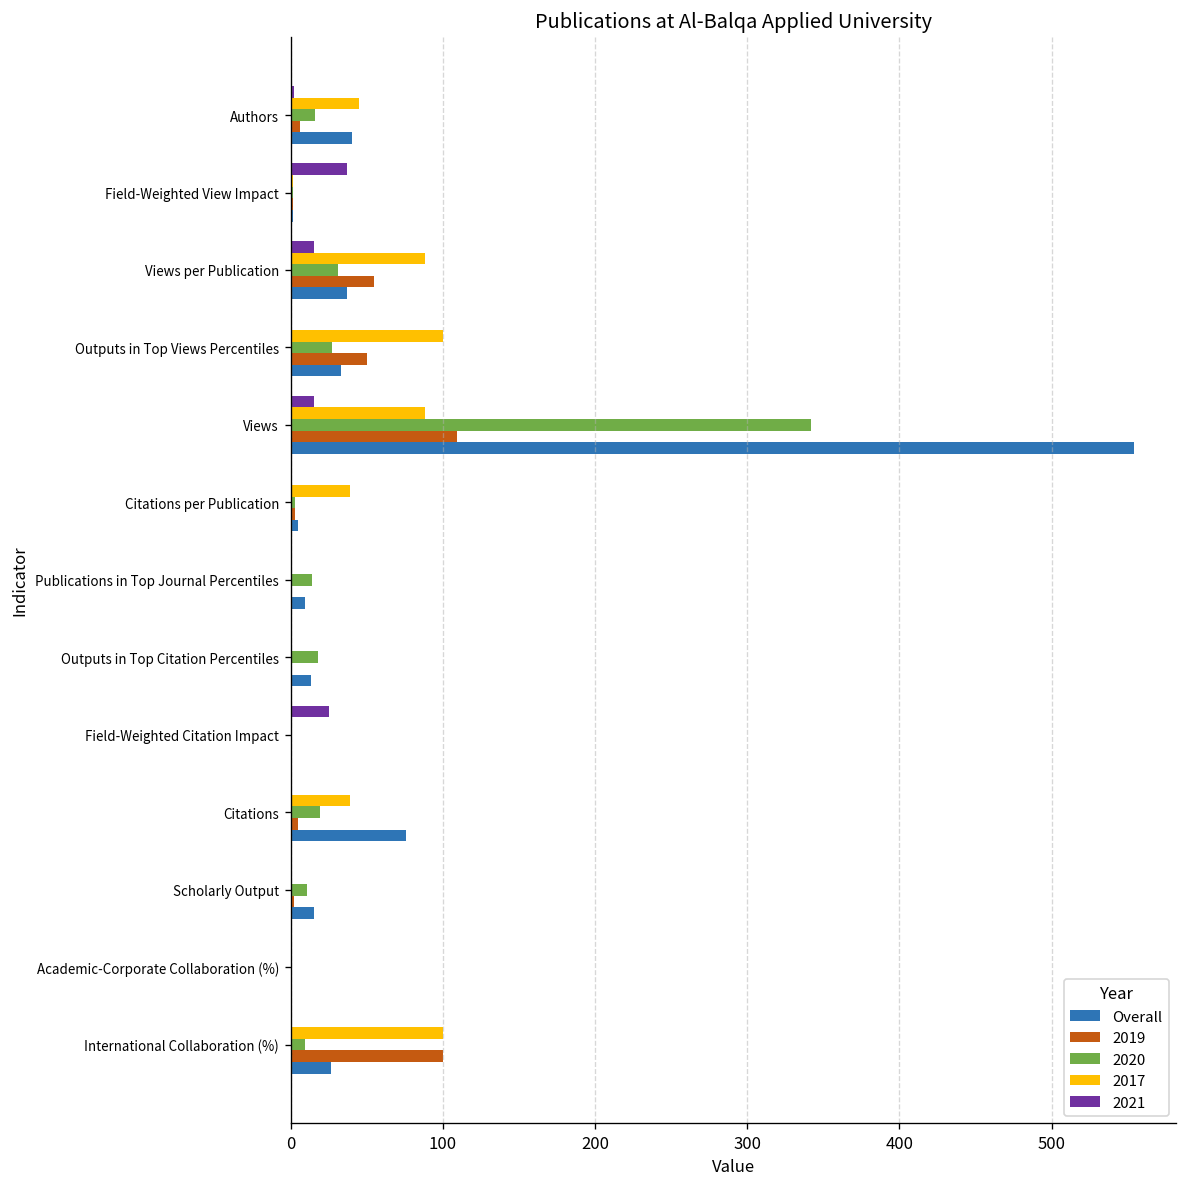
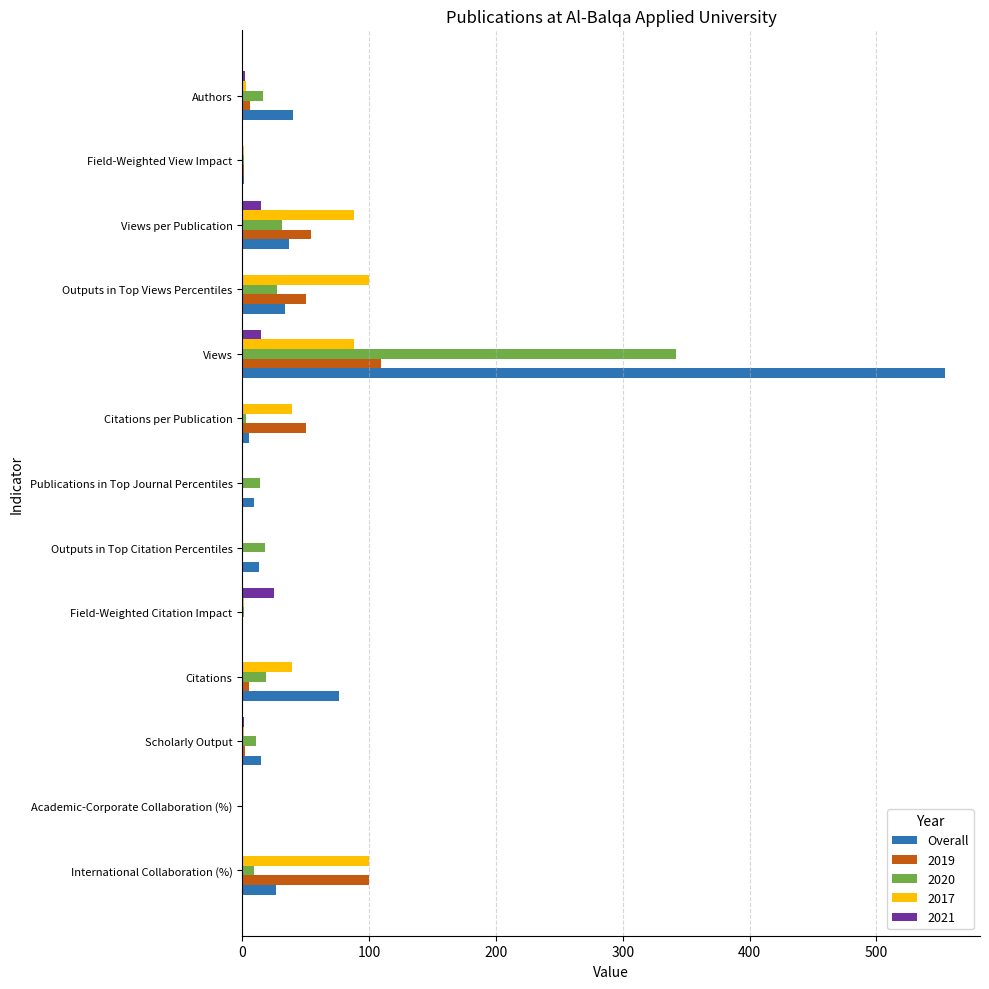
2017, Authors: 45 -> 3
2021, Field-Weighted View Impact: 37 -> 0
2019, Citations per Publication: 3 -> 51
